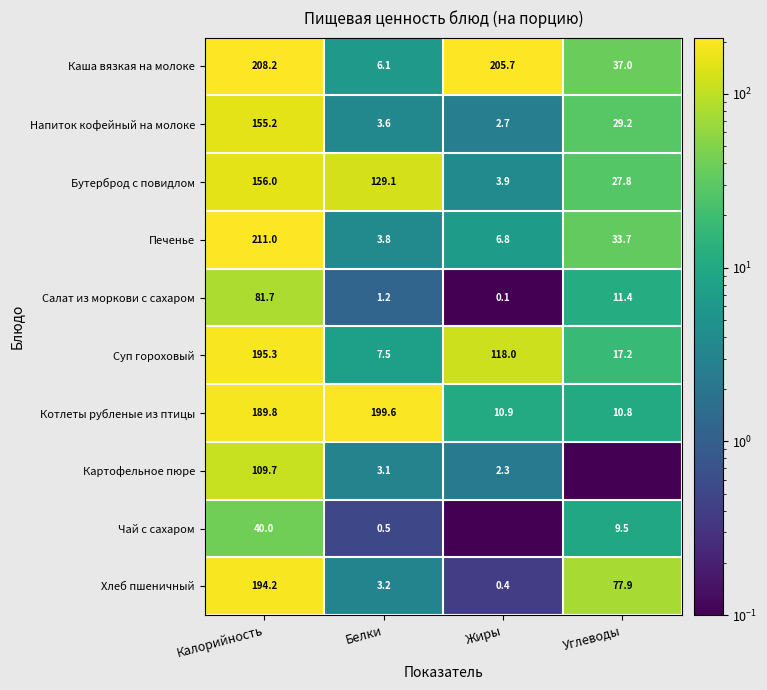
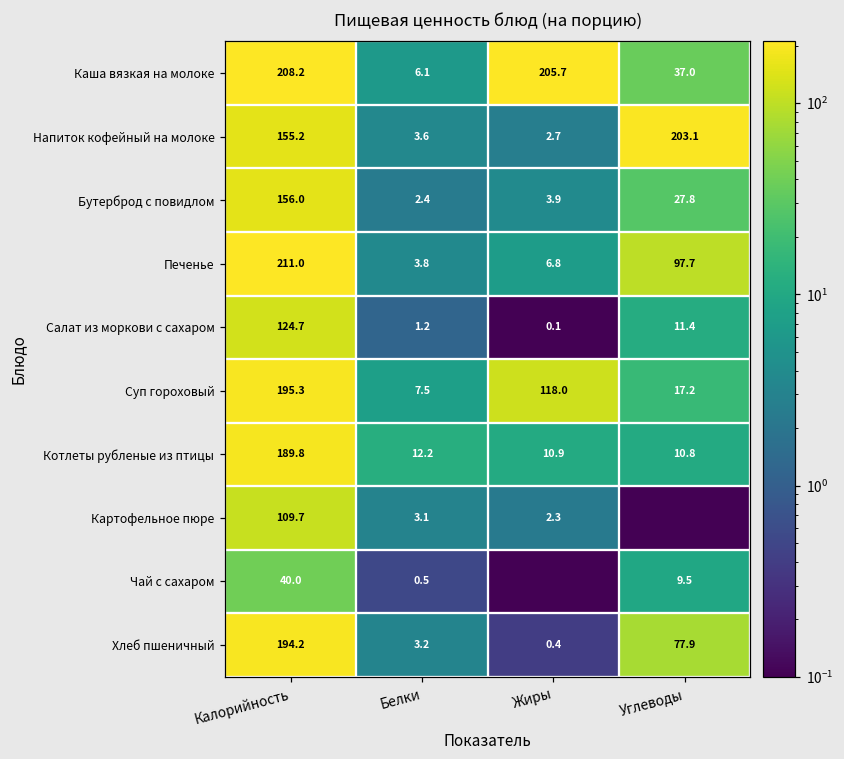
Напиток кофейный на молоке, Углеводы: 29.2 -> 203.1
Бутерброд с повидлом, Белки: 129.1 -> 2.4
Печенье, Углеводы: 33.7 -> 97.7
Салат из моркови с сахаром, Калорийность: 81.7 -> 124.7
Котлеты рубленые из птицы, Белки: 199.6 -> 12.2
